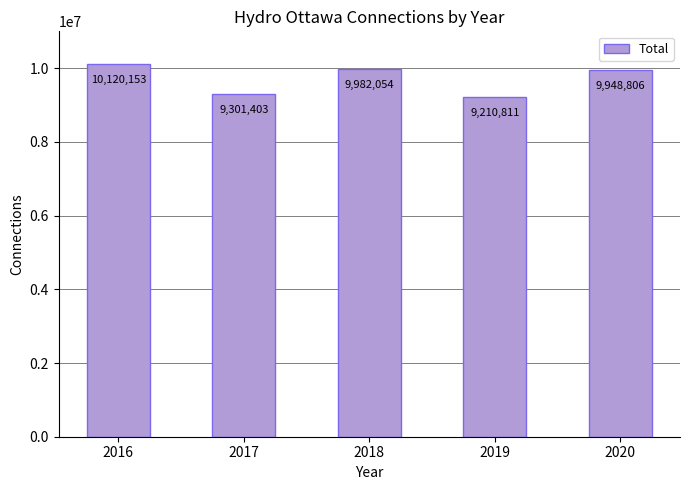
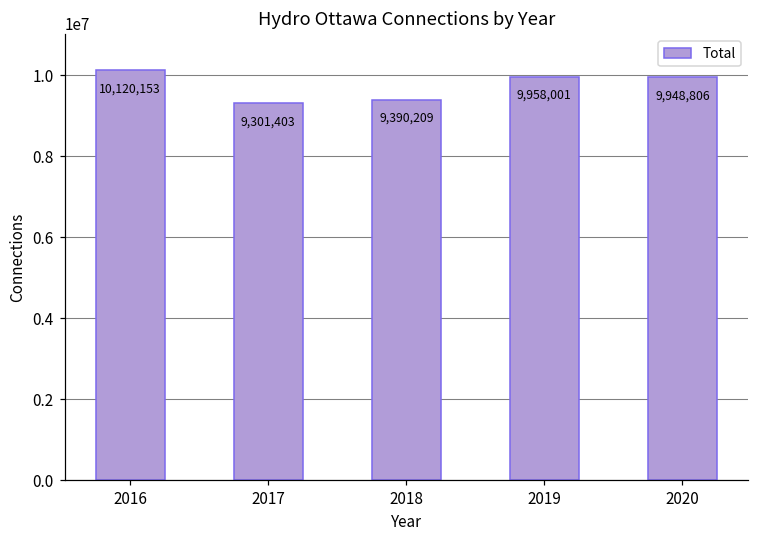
2018: 9,982,054 -> 9,390,209
2019: 9,210,811 -> 9,958,001
